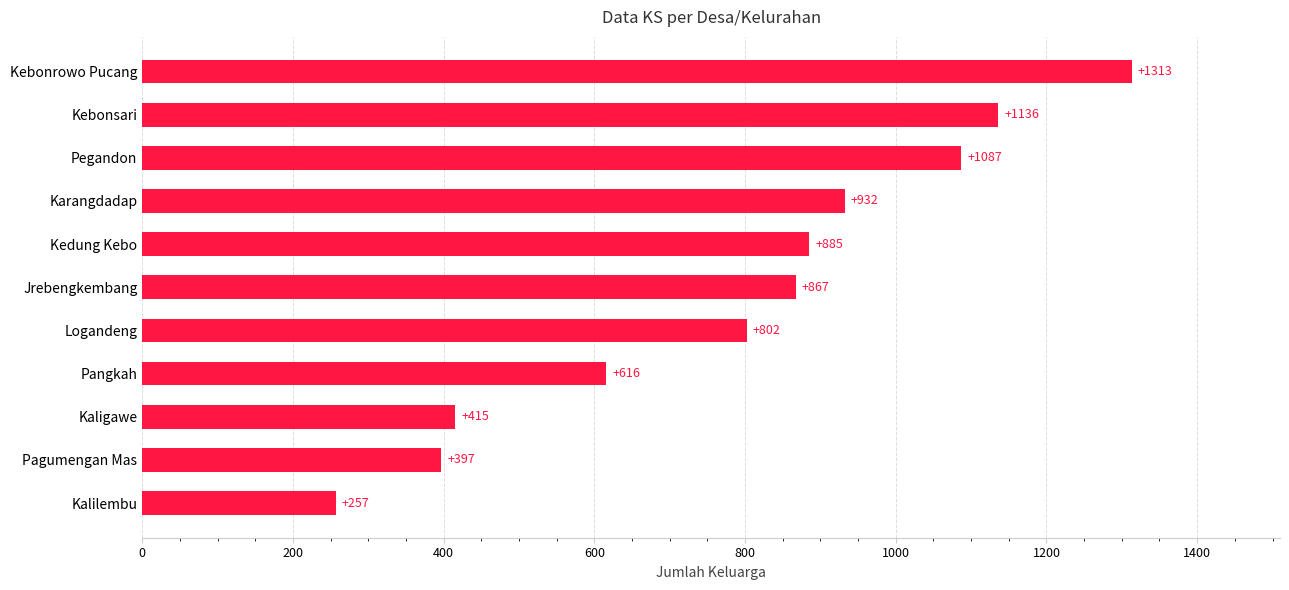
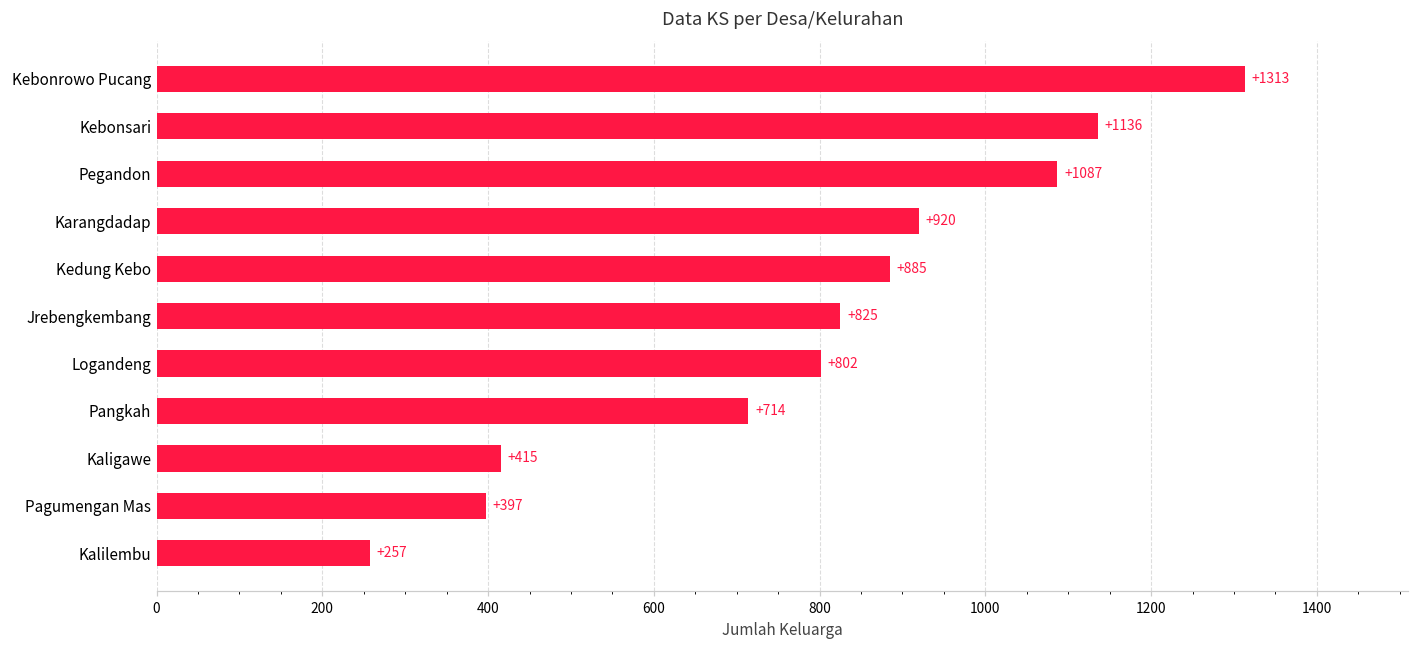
Karangdadap: +932 -> +920
Jrebengkembang: +867 -> +825
Pangkah: +616 -> +714
